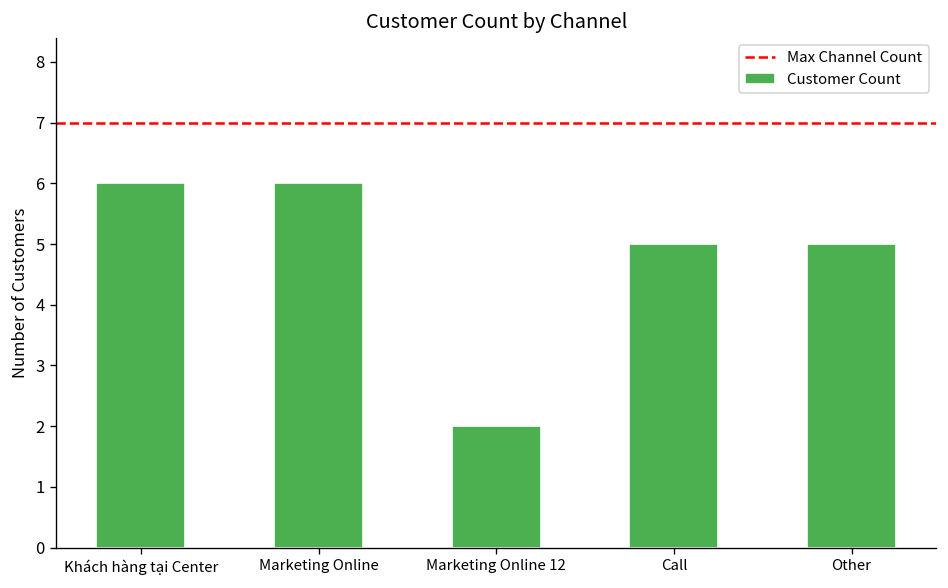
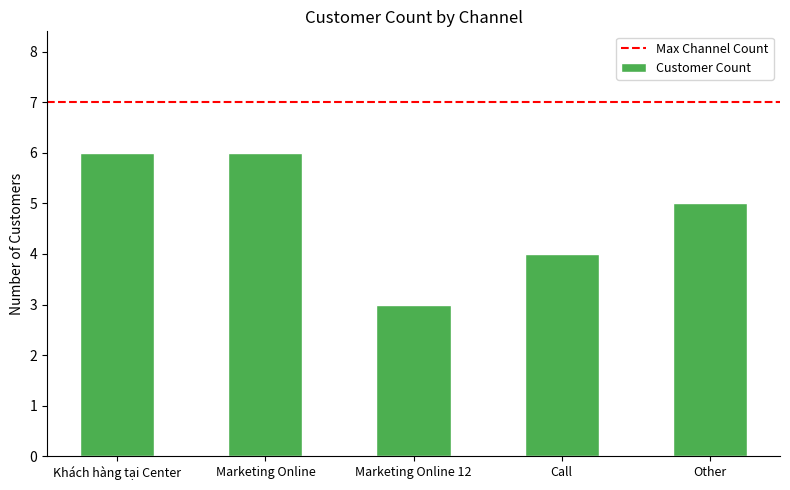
Marketing Online 12: 2 -> 3
Call: 5 -> 4
